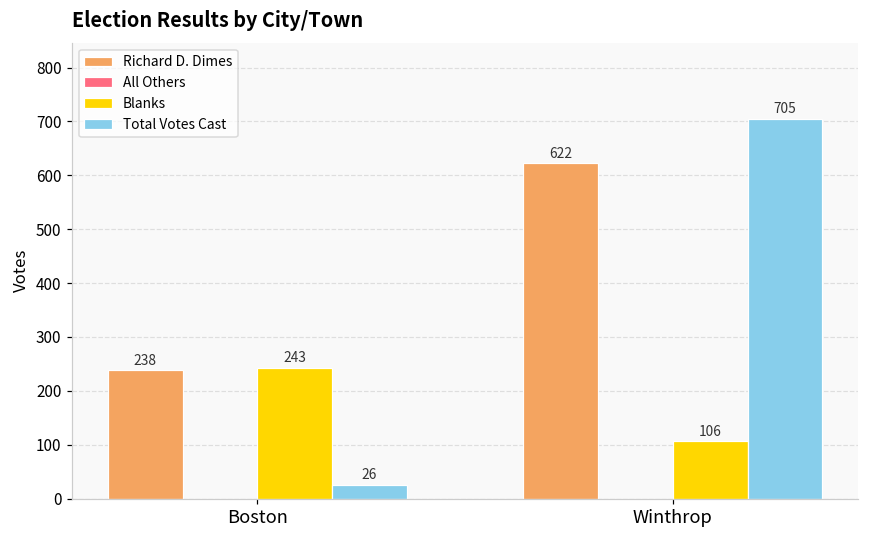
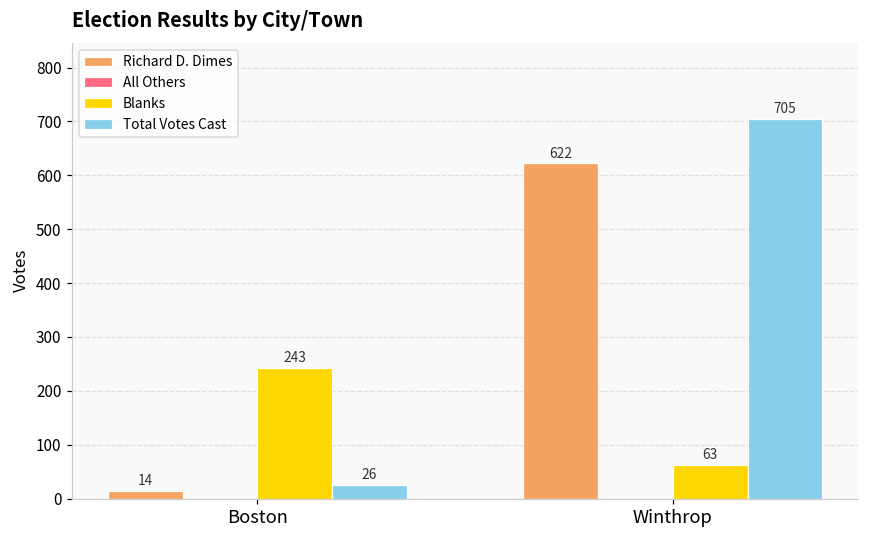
Richard D. Dimes, Boston: 238 -> 14
Blanks, Winthrop: 106 -> 63
